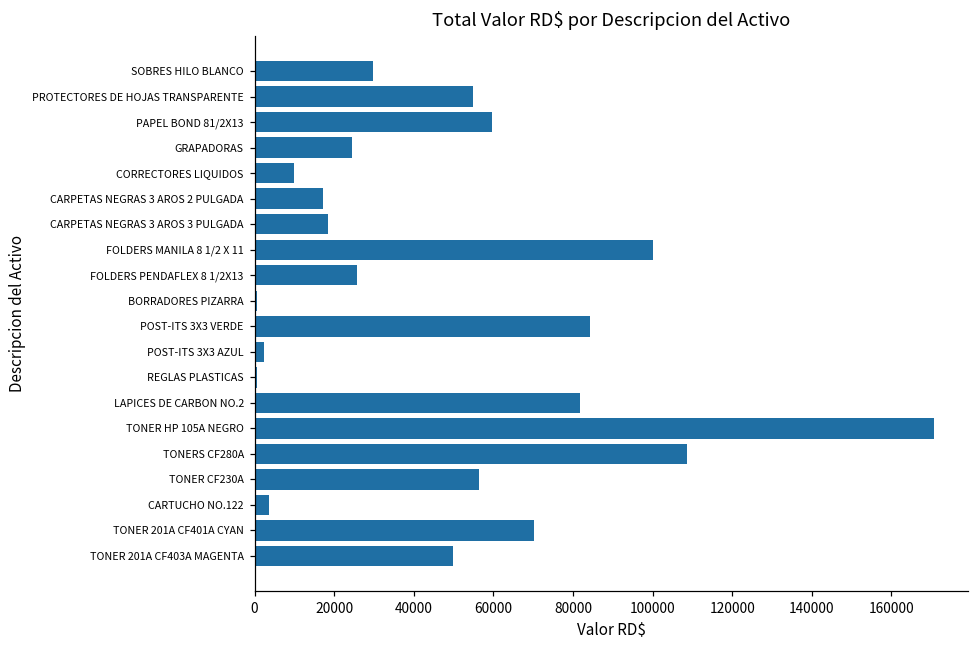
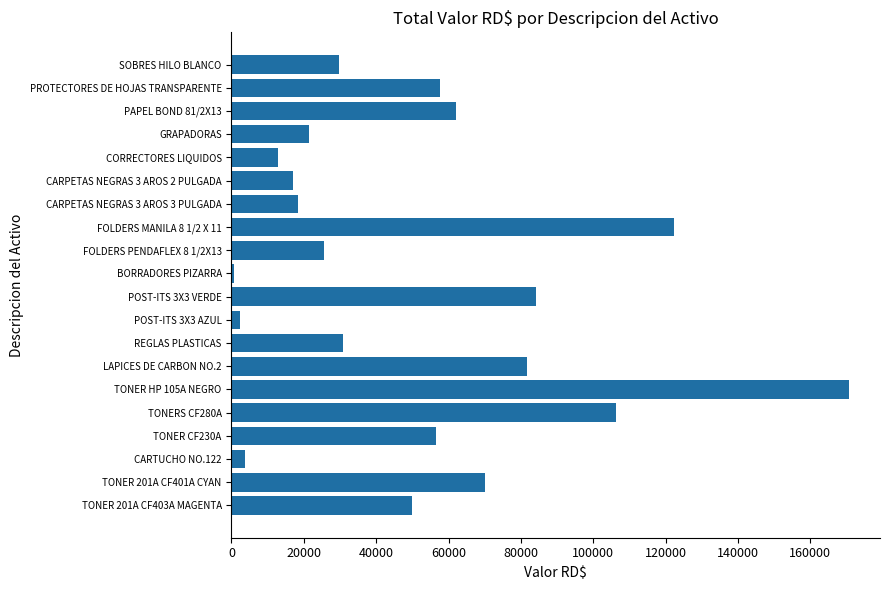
PROTECTORES DE HOJAS TRANSPARENTE: 55000 -> 58000
PAPEL BOND 81/2X13: 60000 -> 62000
GRAPADORAS: 25000 -> 21000
CORRECTORES LIQUIDOS: 10000 -> 13000
FOLDERS MANILA 8 1/2 X 11: 100000 -> 122000
REGLAS PLASTICAS: 1000 -> 31000
TONERS CF280A: 109000 -> 106000
